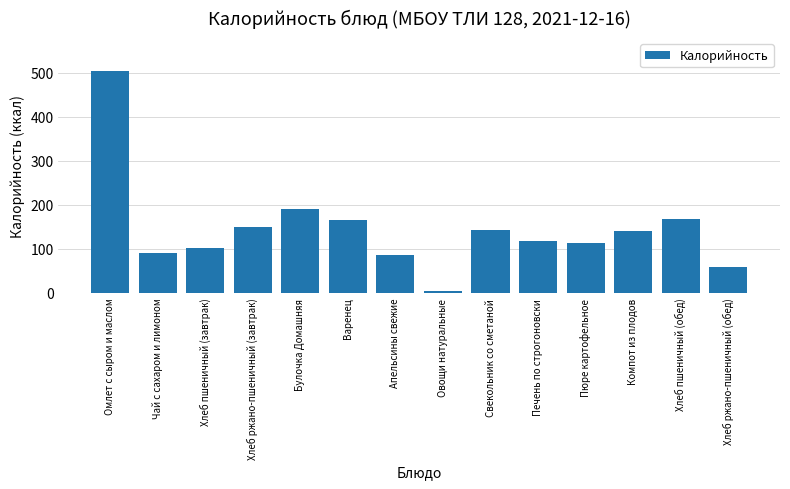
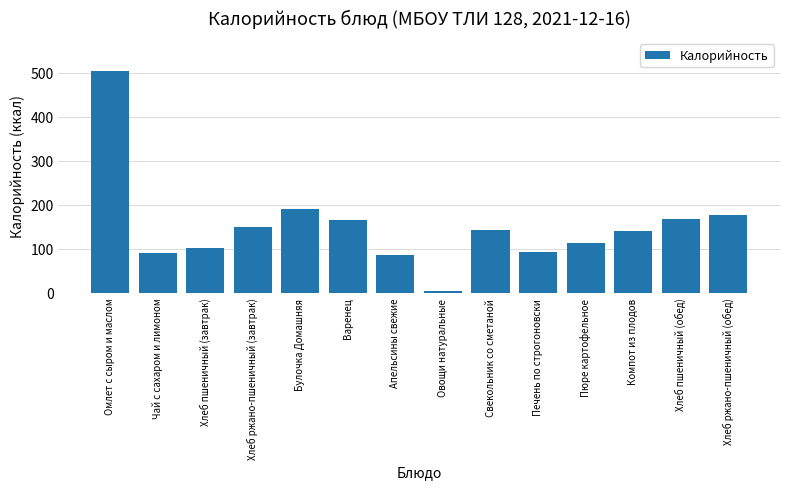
Печень по строгоновски: 120 -> 90
Хлеб ржано-пшеничный (обед): 60 -> 180
